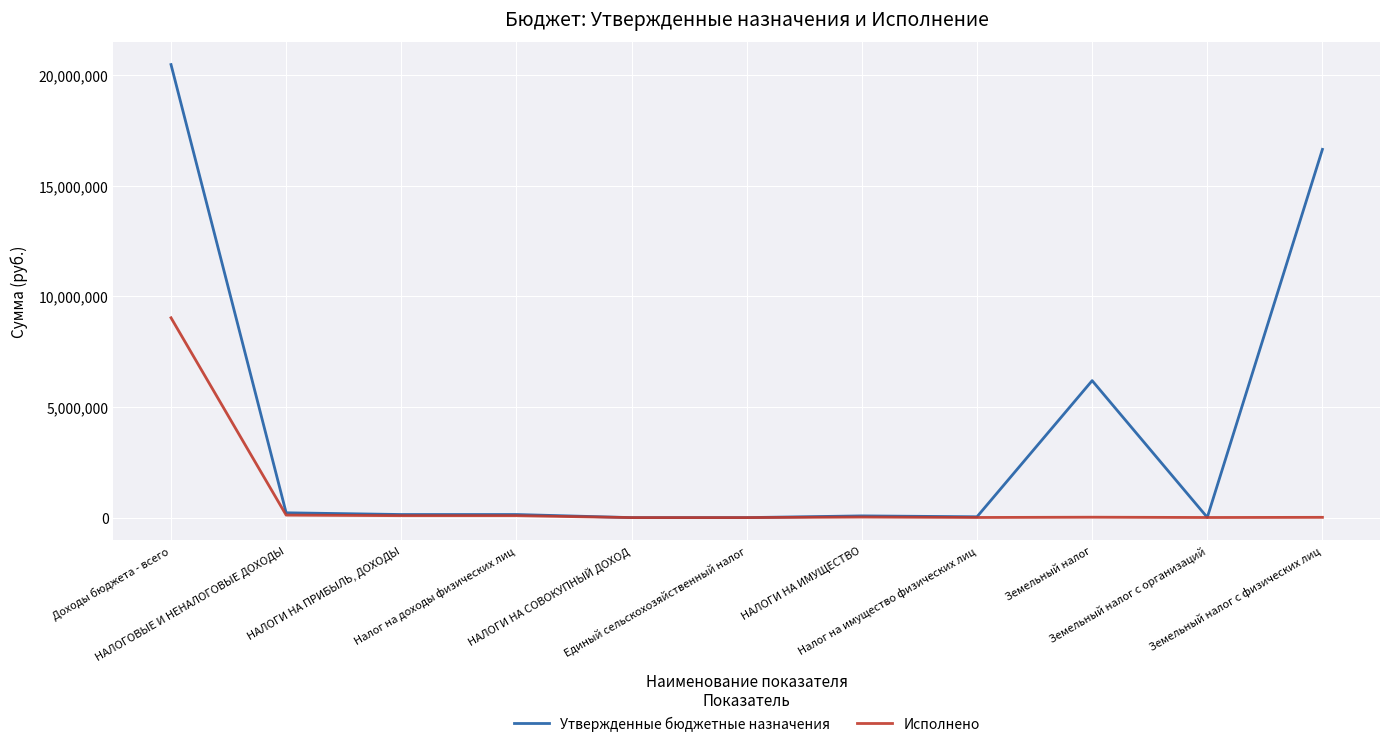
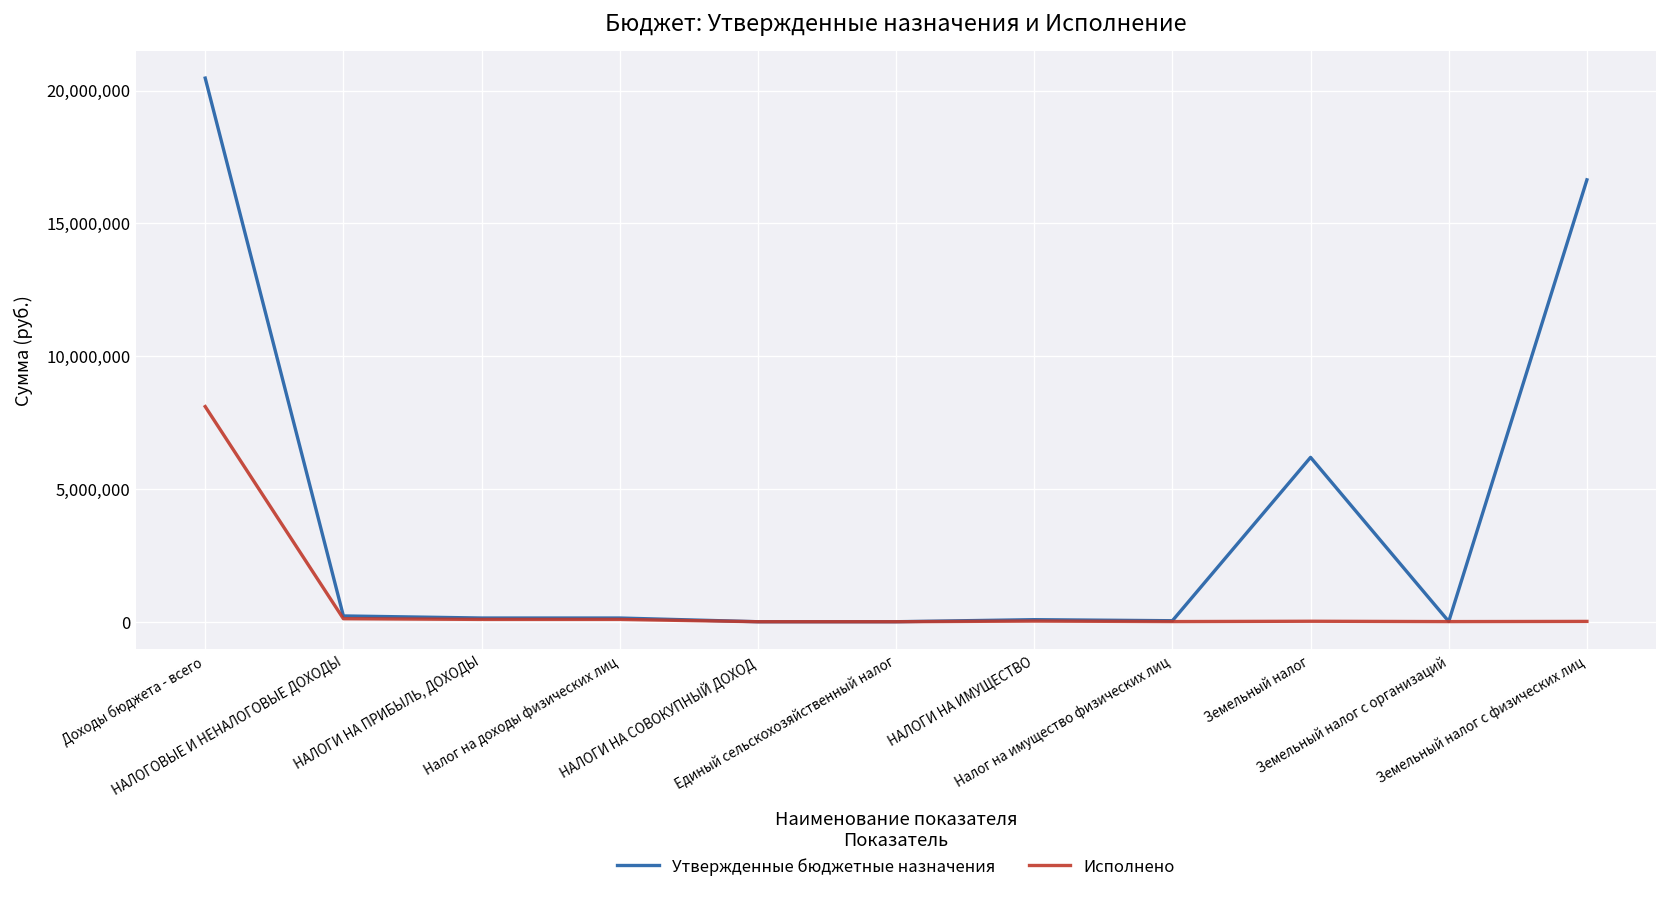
Исполнено, Доходы бюджета - всего: 9,000,000 -> 8,100,000
